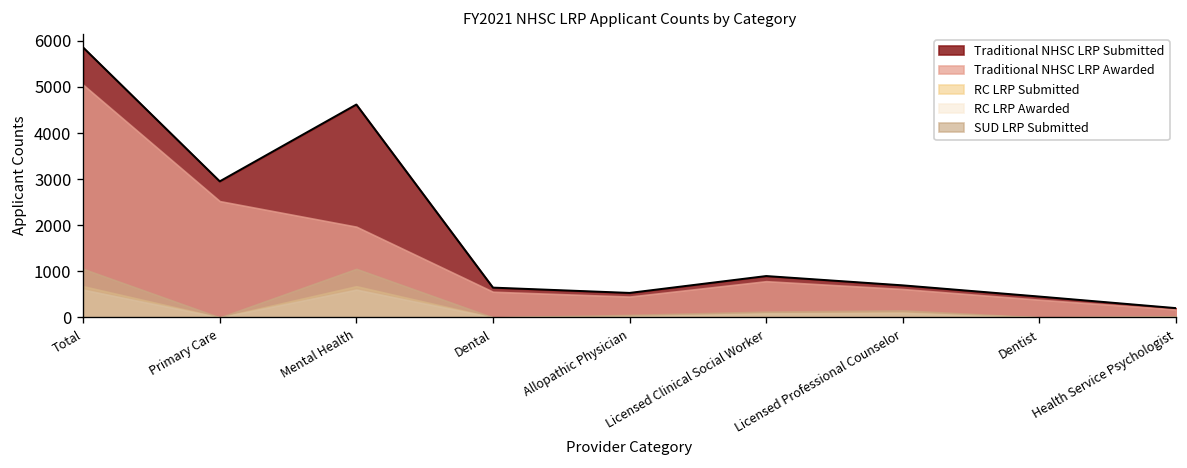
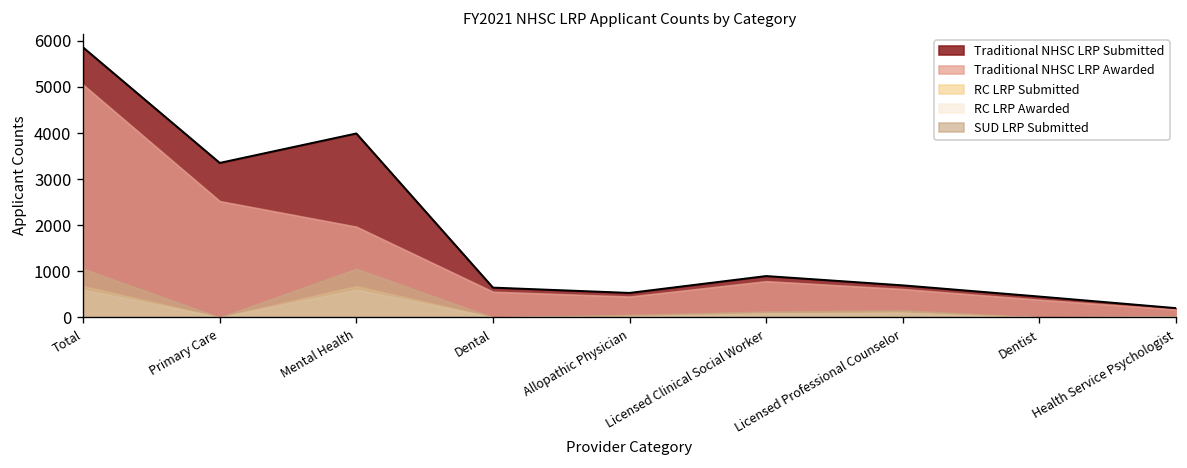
Traditional NHSC LRP Submitted, Primary Care: 3000 -> 3400
Traditional NHSC LRP Submitted, Mental Health: 4600 -> 4000
